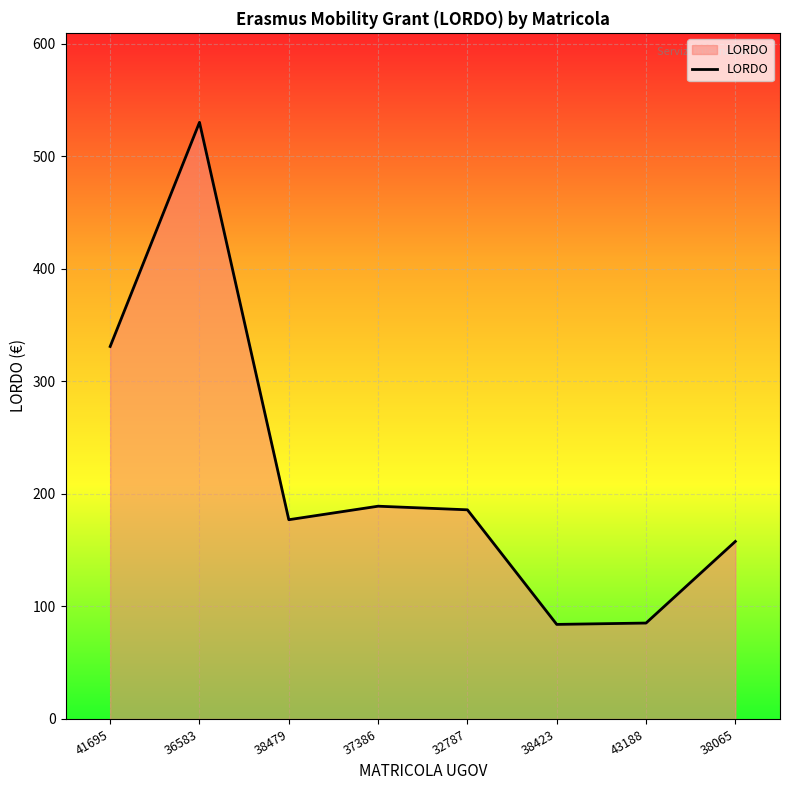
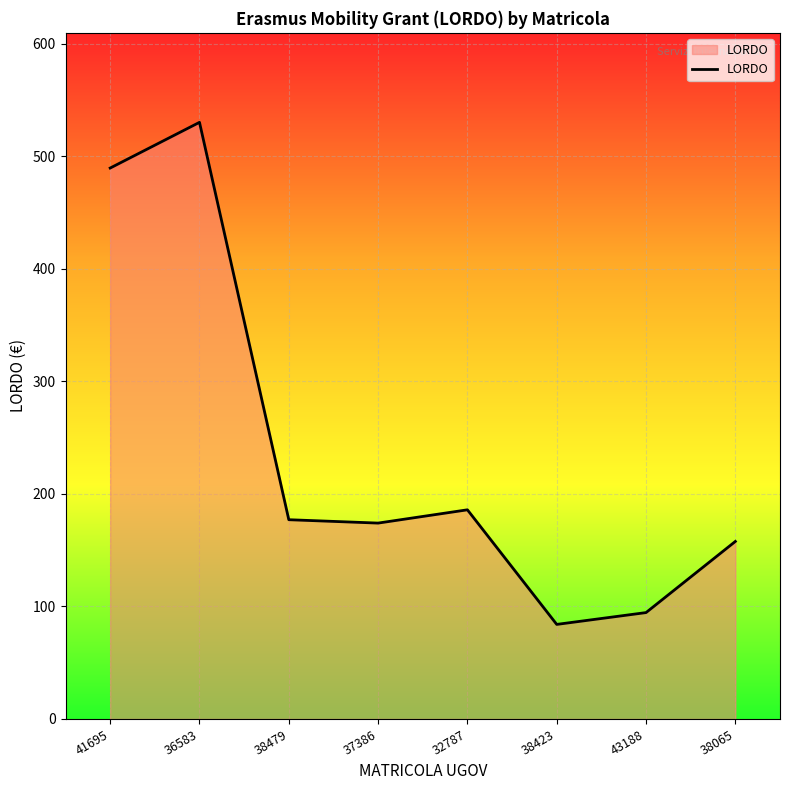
41695: 331 -> 489
37386: 189 -> 174
43188: 85 -> 95
